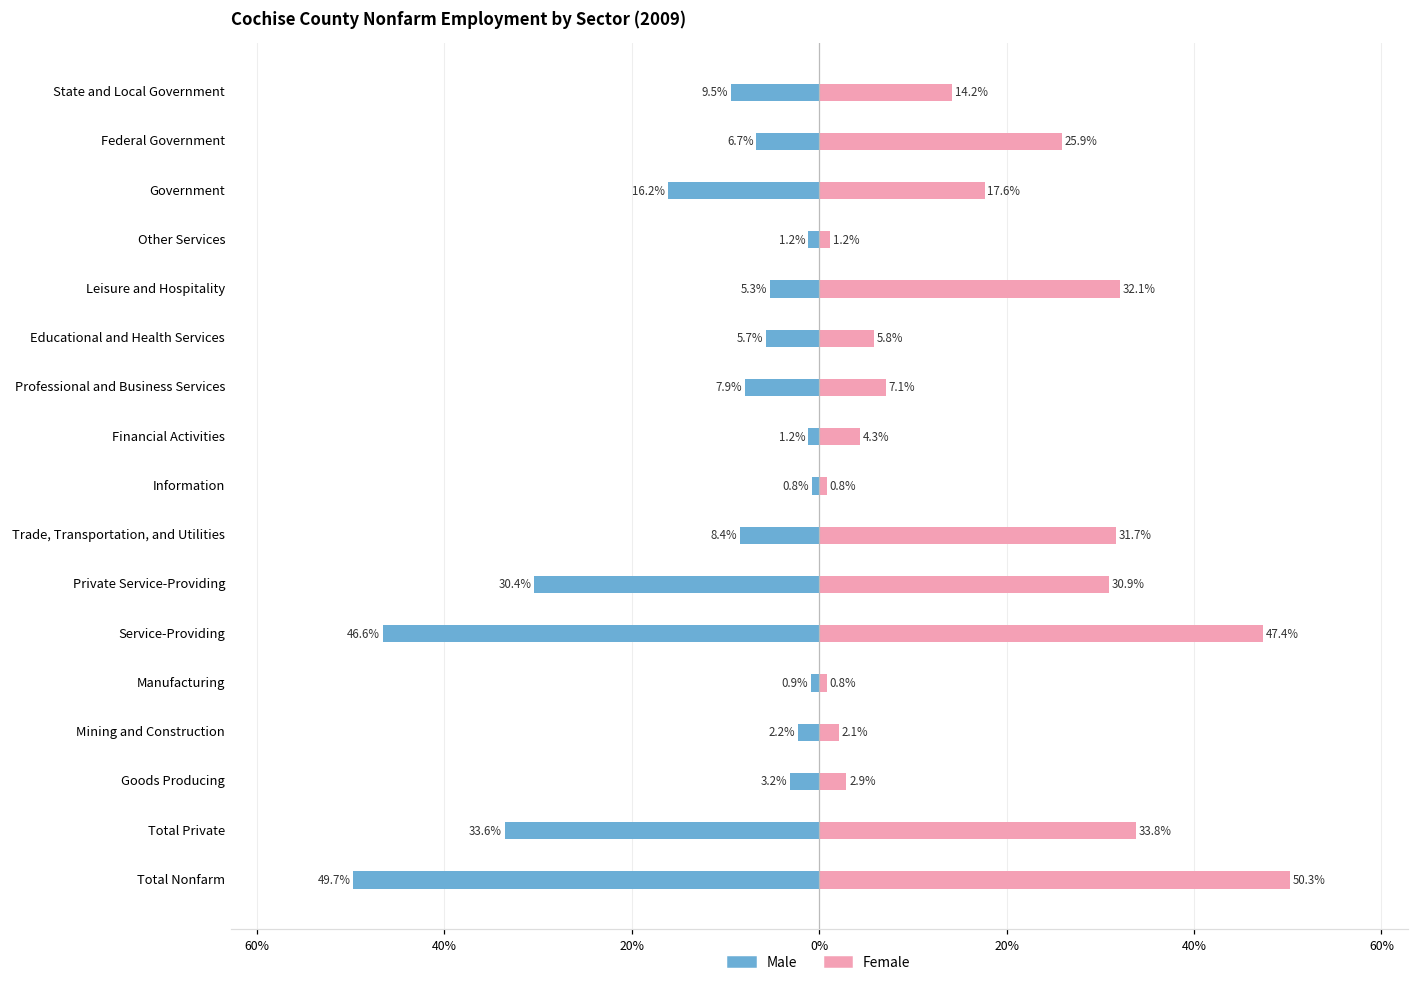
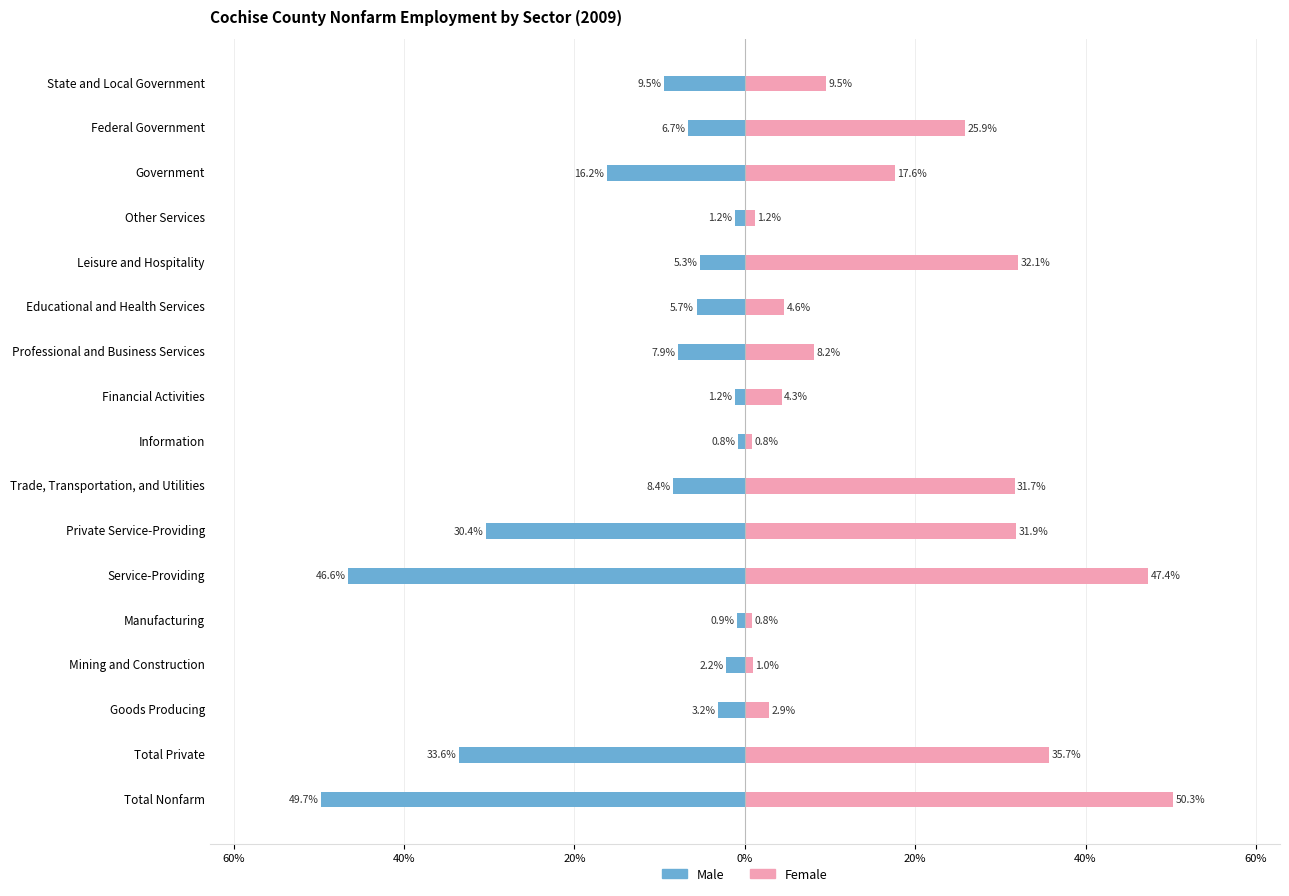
Female, State and Local Government: 14.2% -> 9.5%
Female, Educational and Health Services: 5.8% -> 4.6%
Female, Professional and Business Services: 7.1% -> 8.2%
Female, Private Service-Providing: 30.9% -> 31.9%
Female, Mining and Construction: 2.1% -> 1.0%
Female, Total Private: 33.8% -> 35.7%
